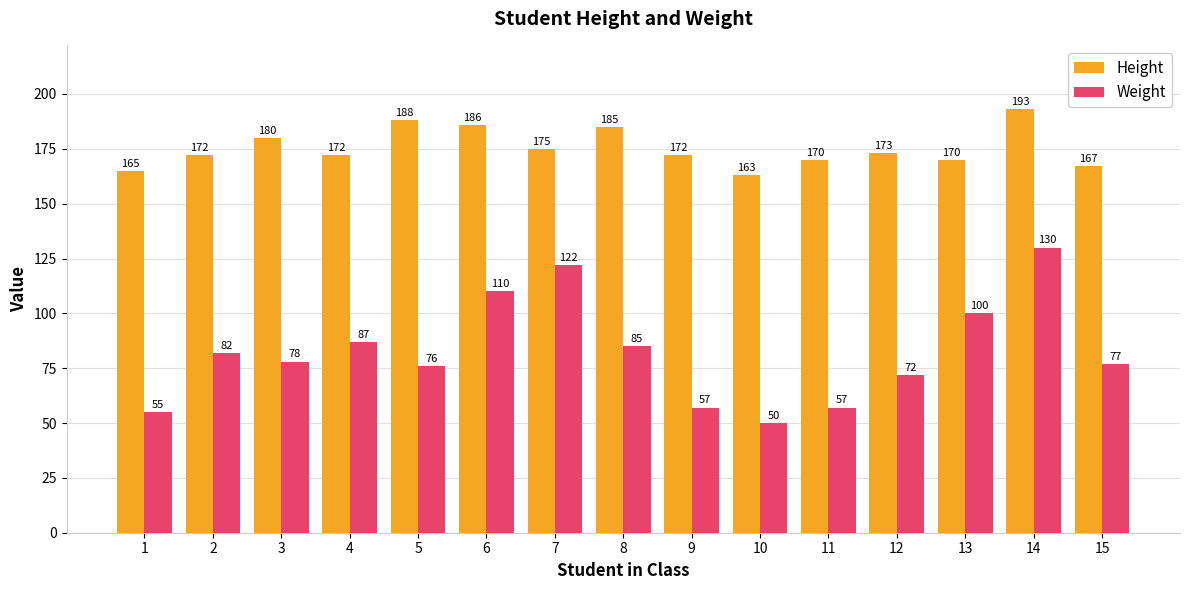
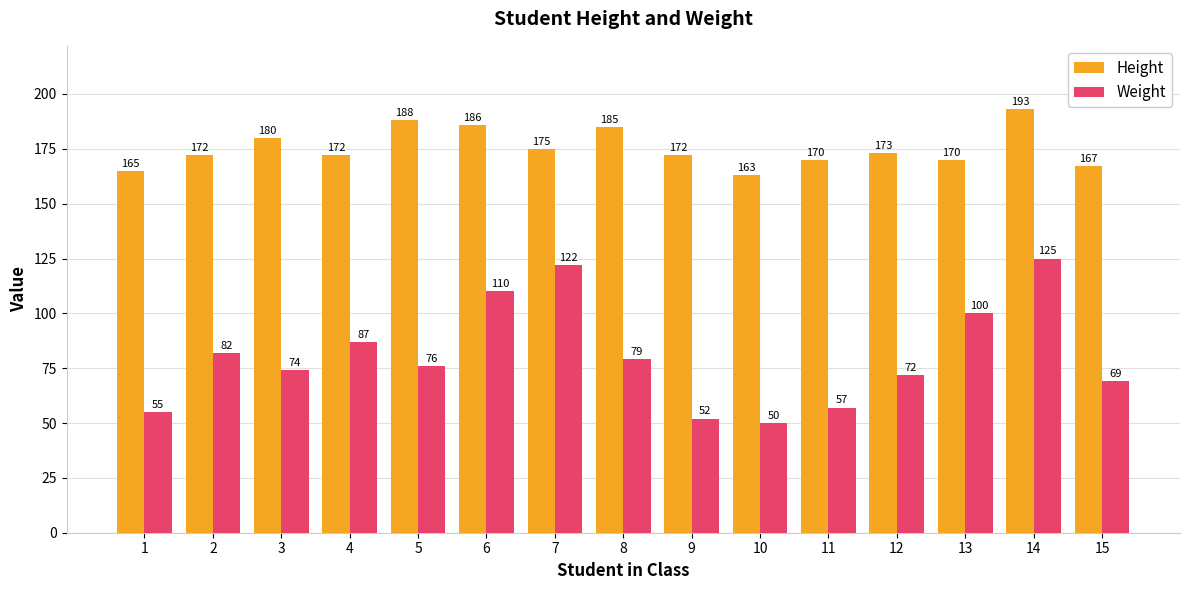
Weight, 3: 78 -> 74
Weight, 8: 85 -> 79
Weight, 9: 57 -> 52
Weight, 14: 130 -> 125
Weight, 15: 77 -> 69
